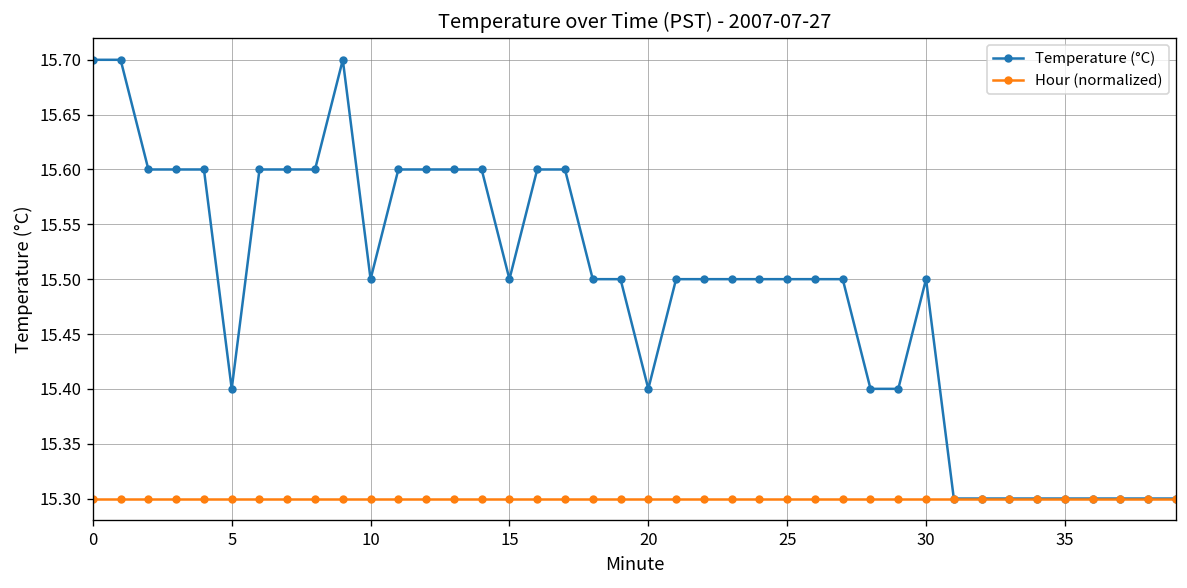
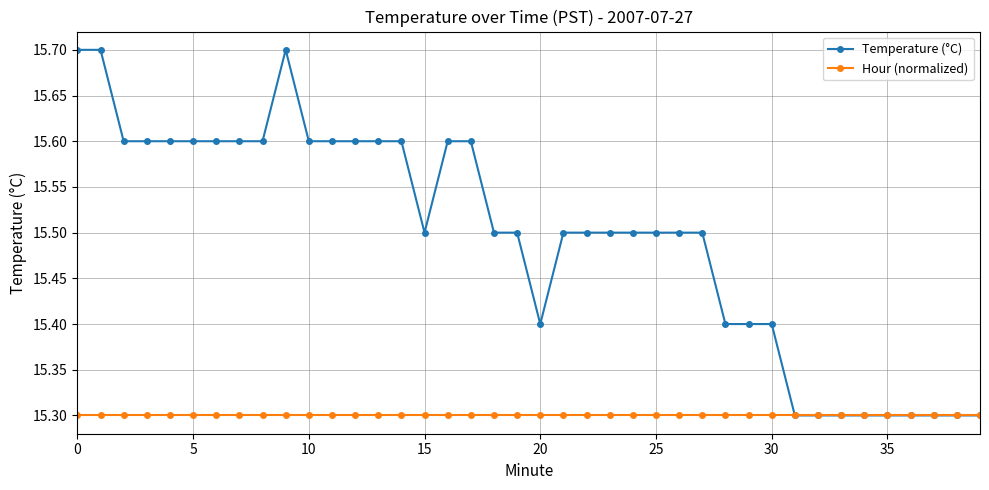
Temperature (°C), 5: 15.4 -> 15.6
Temperature (°C), 10: 15.5 -> 15.6
Temperature (°C), 30: 15.5 -> 15.4
